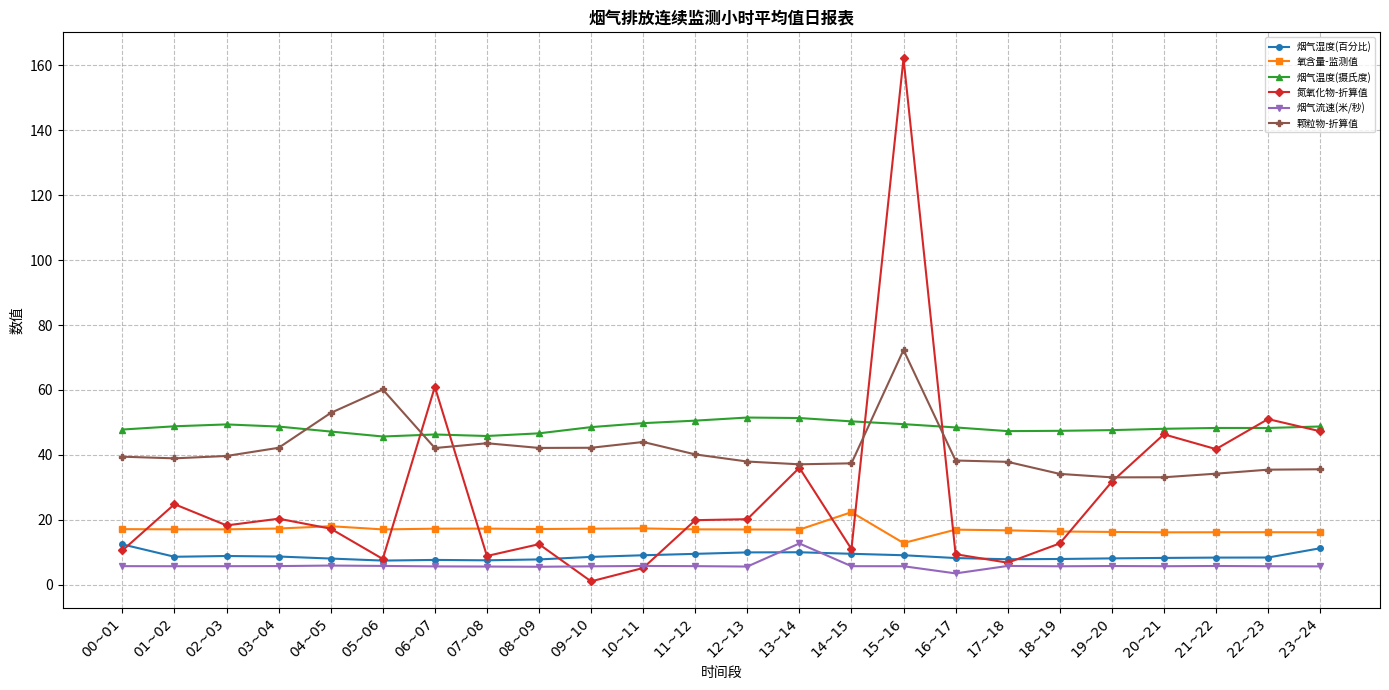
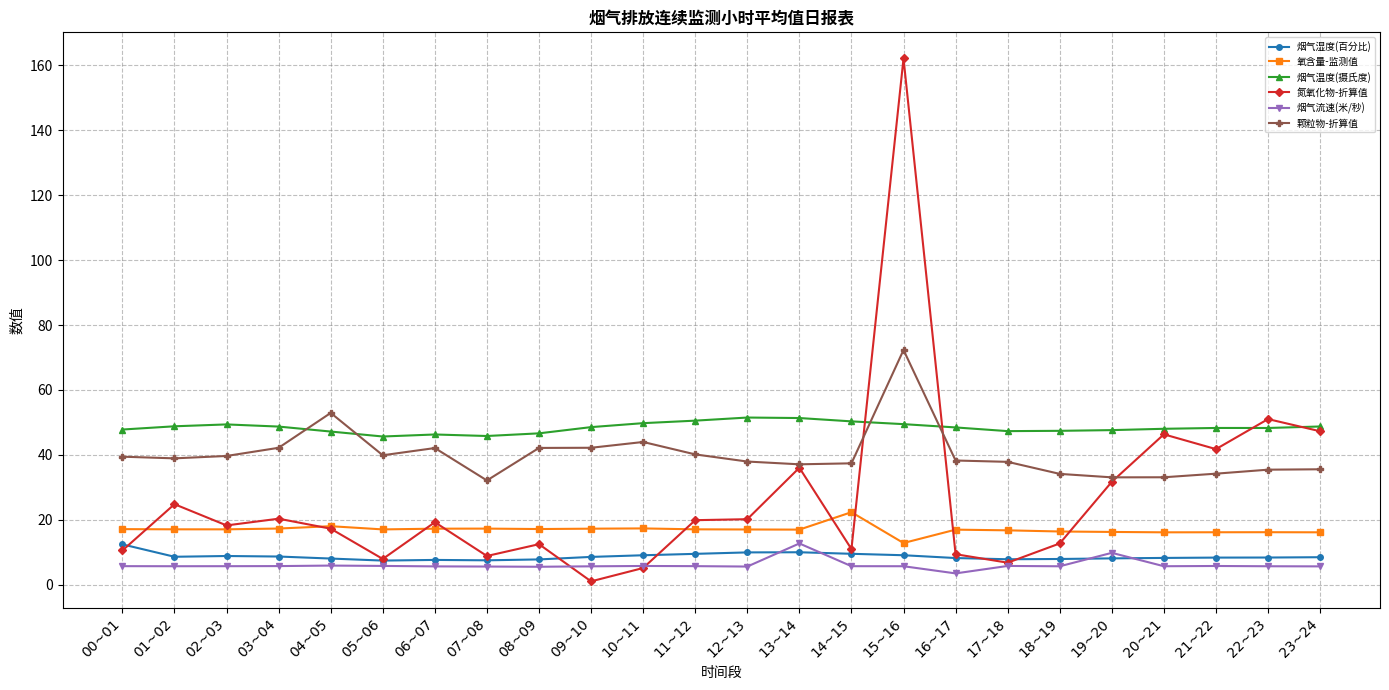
颗粒物-折算值, 05~06: 60 -> 40
氮氧化物-折算值, 06~07: 61 -> 19
颗粒物-折算值, 07~08: 44 -> 32
烟气流速(米/秒), 19~20: 6 -> 10
烟气湿度(百分比), 23~24: 11 -> 8
